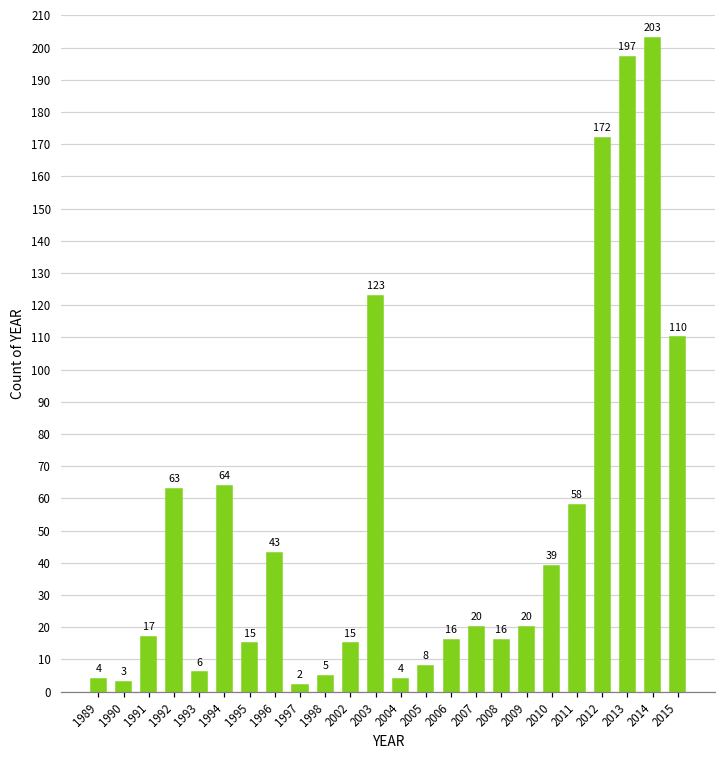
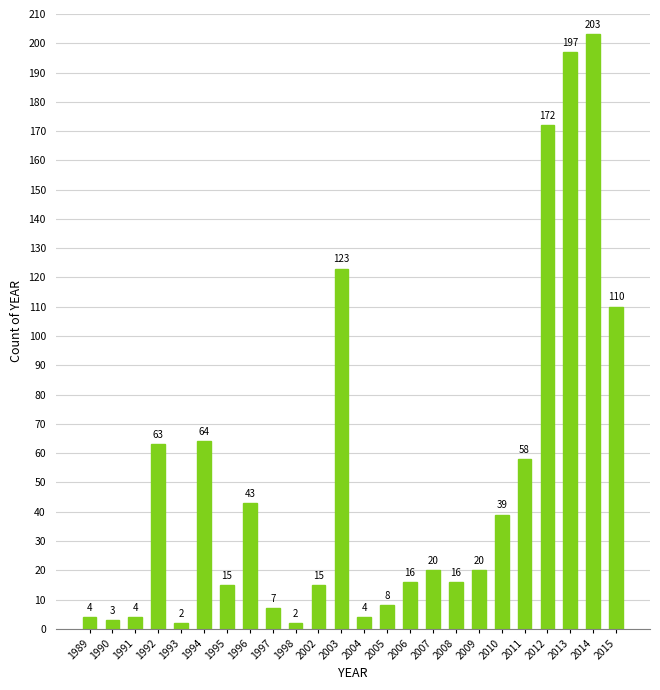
1991: 17 -> 4
1993: 6 -> 2
1997: 2 -> 7
1998: 5 -> 2
